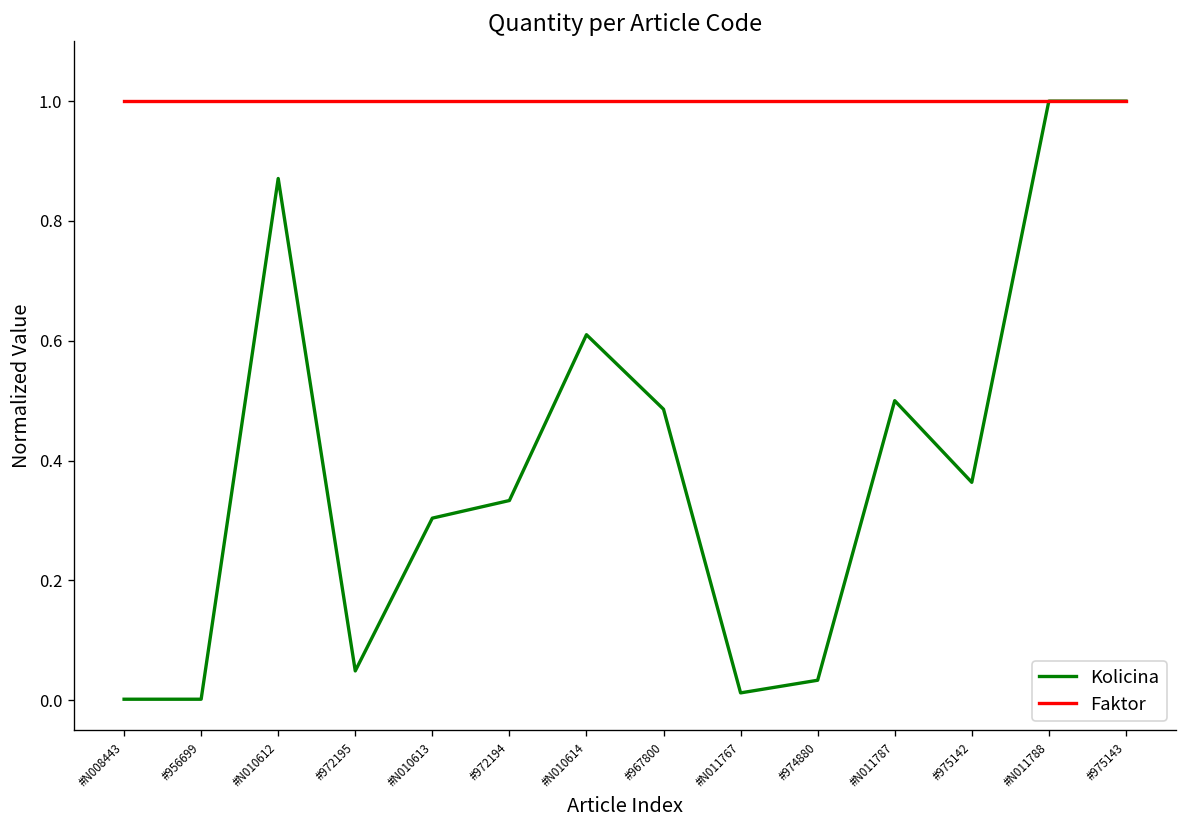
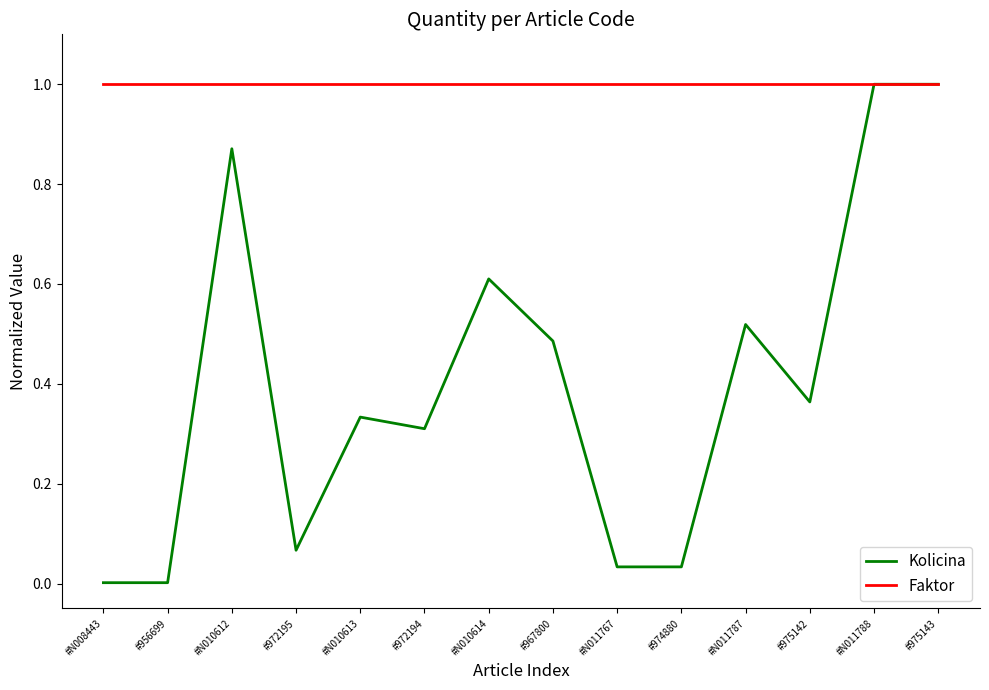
Kolicina, #972195: 0.05 -> 0.07
Kolicina, #N010613: 0.30 -> 0.33
Kolicina, #972194: 0.33 -> 0.31
Kolicina, #N011767: 0.01 -> 0.03
Kolicina, #N011787: 0.50 -> 0.52
